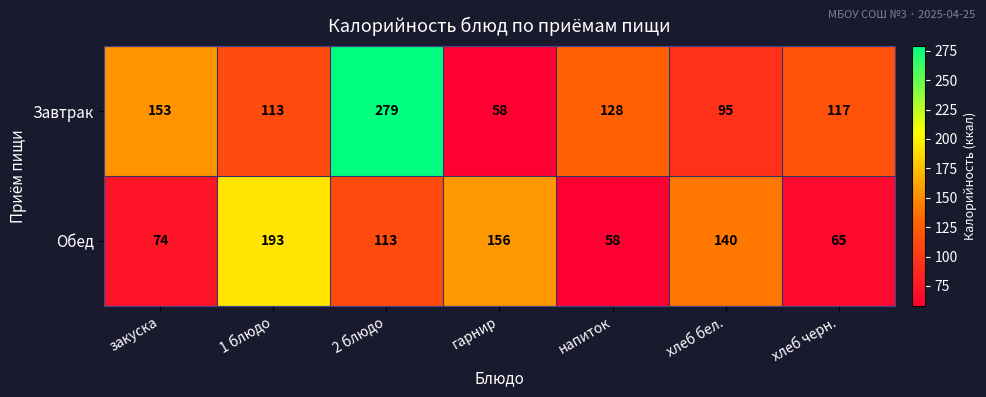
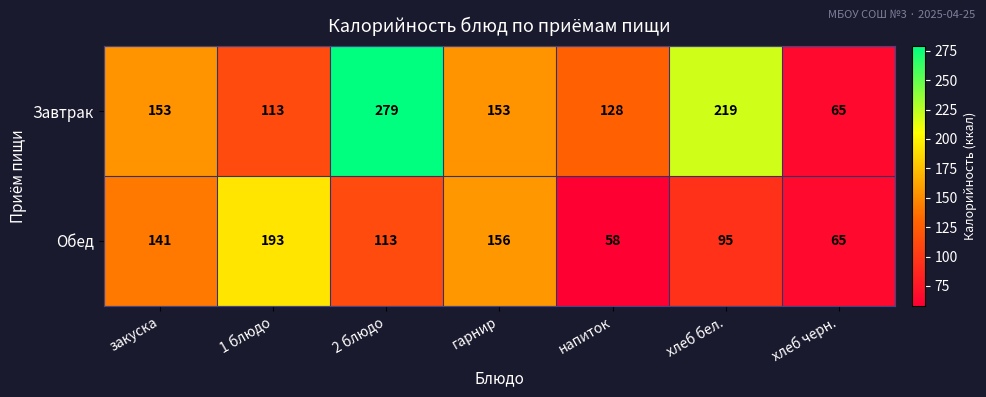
Завтрак, гарнир: 58 -> 153
Завтрак, хлеб бел.: 95 -> 219
Завтрак, хлеб черн.: 117 -> 65
Обед, закуска: 74 -> 141
Обед, хлеб бел.: 140 -> 95
